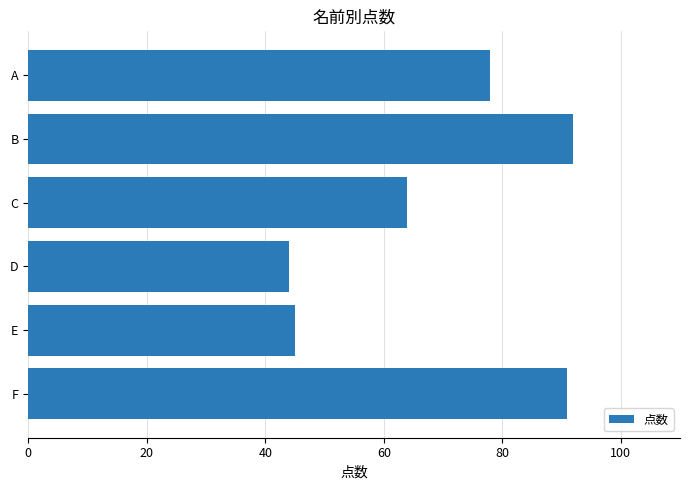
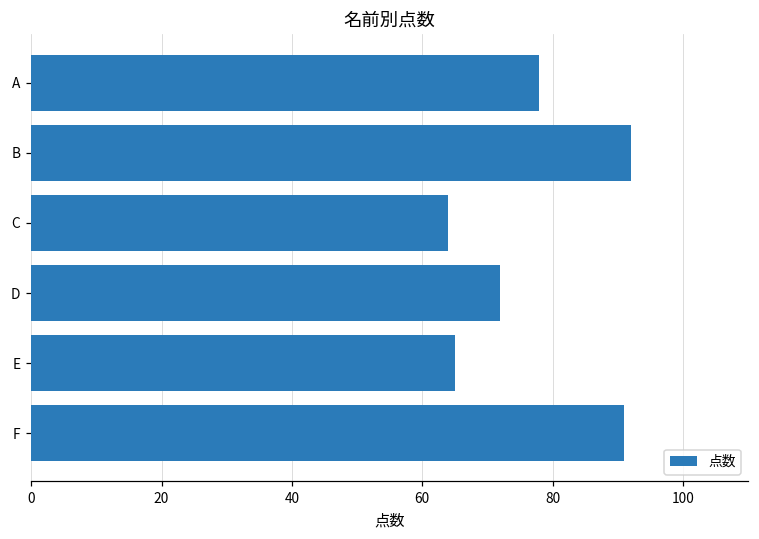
D: 44 -> 72
E: 45 -> 65
